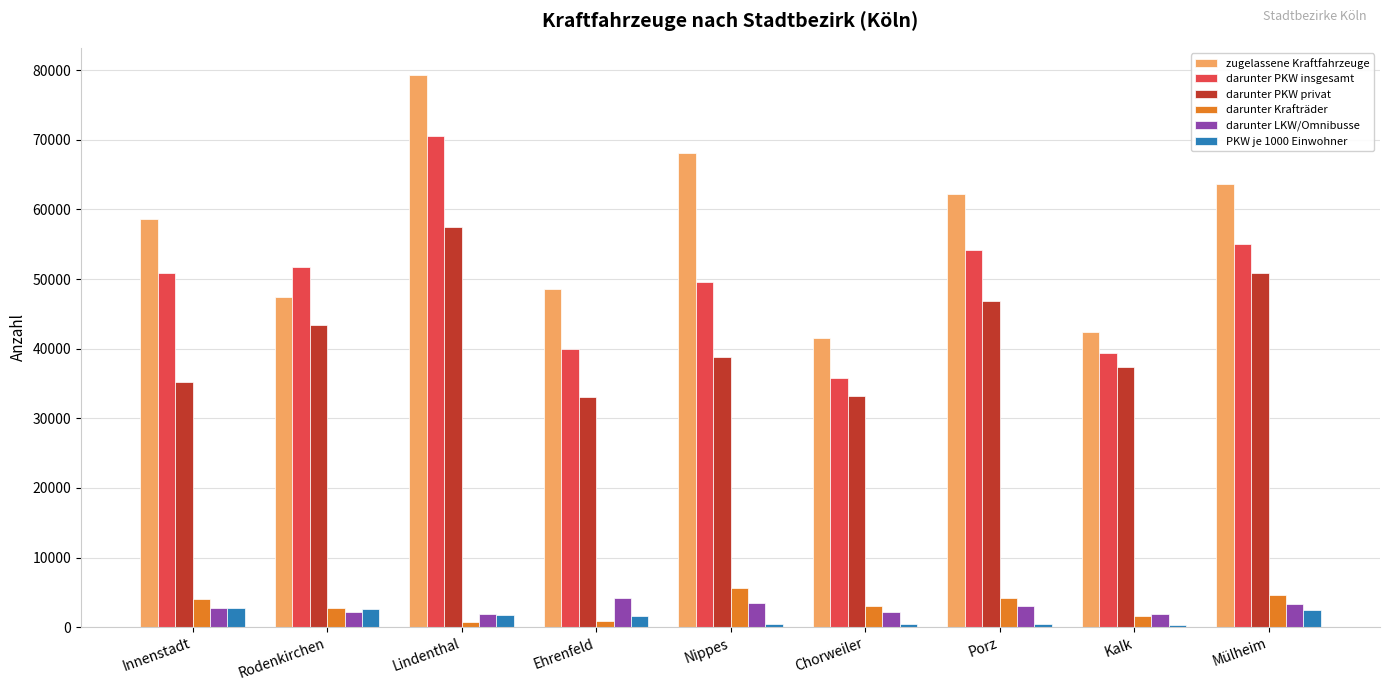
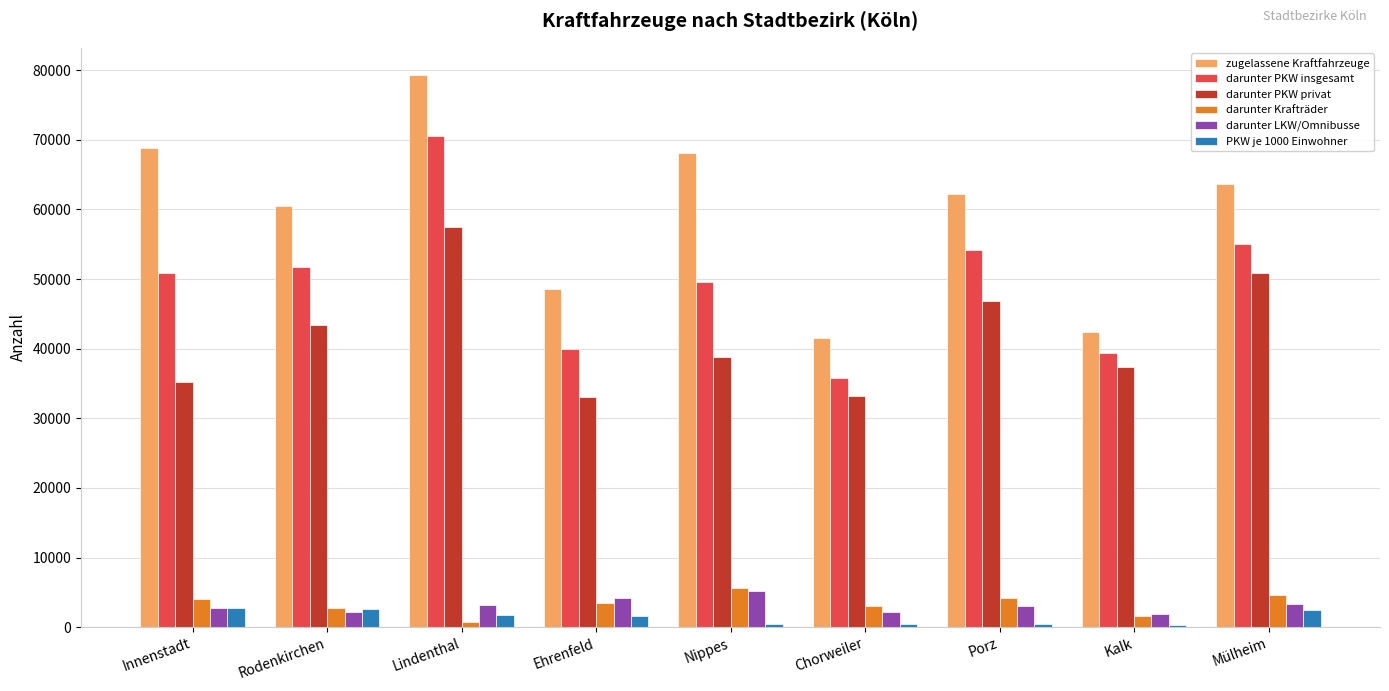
zugelassene Kraftfahrzeuge, Innenstadt: 59000 -> 69000
zugelassene Kraftfahrzeuge, Rodenkirchen: 47000 -> 61000
darunter LKW/Omnibusse, Lindenthal: 2000 -> 3000
darunter Krafträder, Ehrenfeld: 1000 -> 4000
darunter LKW/Omnibusse, Nippes: 3000 -> 5000
